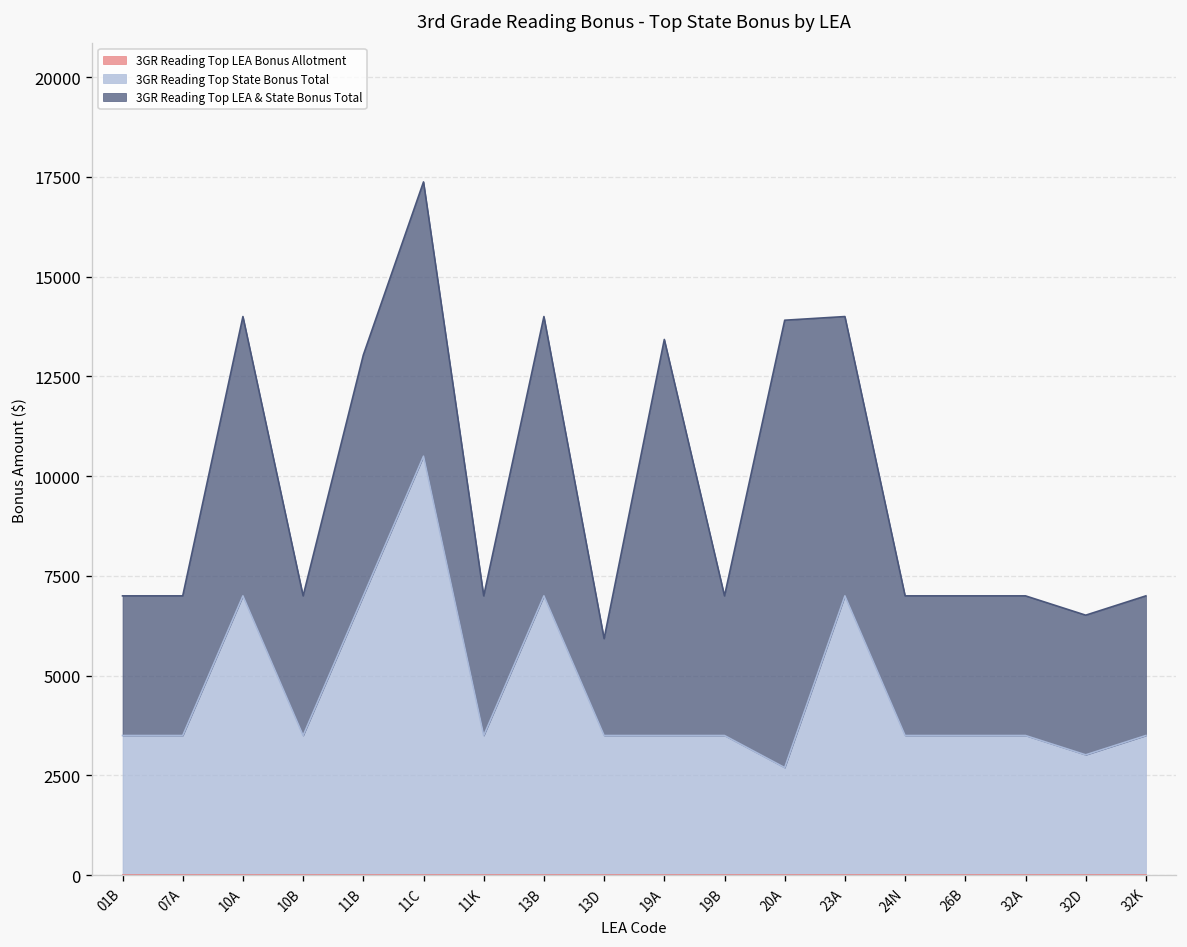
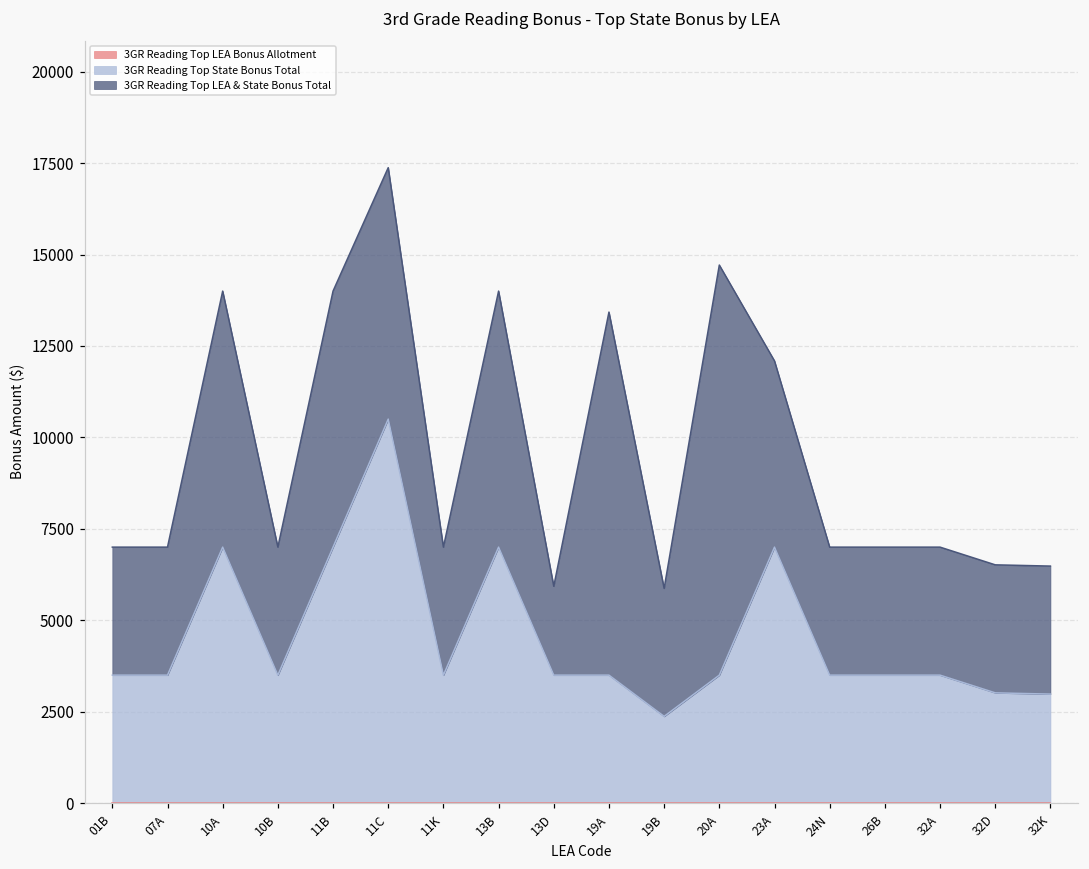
3GR Reading Top LEA & State Bonus Total, 11B: 6000 -> 7000
3GR Reading Top State Bonus Total, 19B: 3500 -> 2400
3GR Reading Top State Bonus Total, 20A: 2700 -> 3500
3GR Reading Top LEA & State Bonus Total, 23A: 7000 -> 5100
3GR Reading Top State Bonus Total, 32K: 3500 -> 3000
